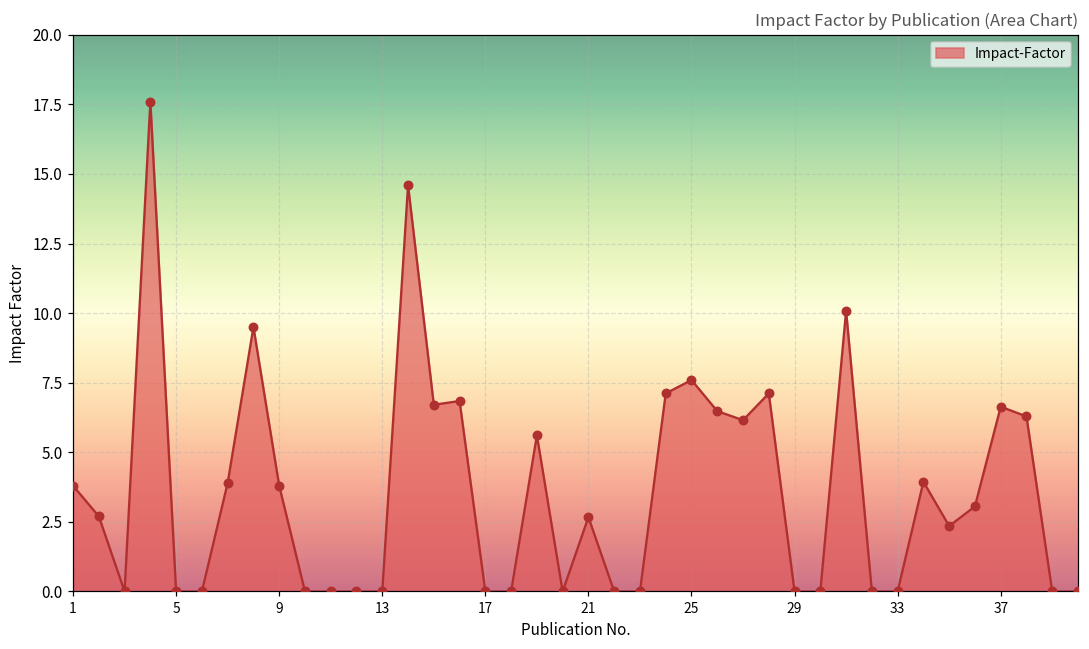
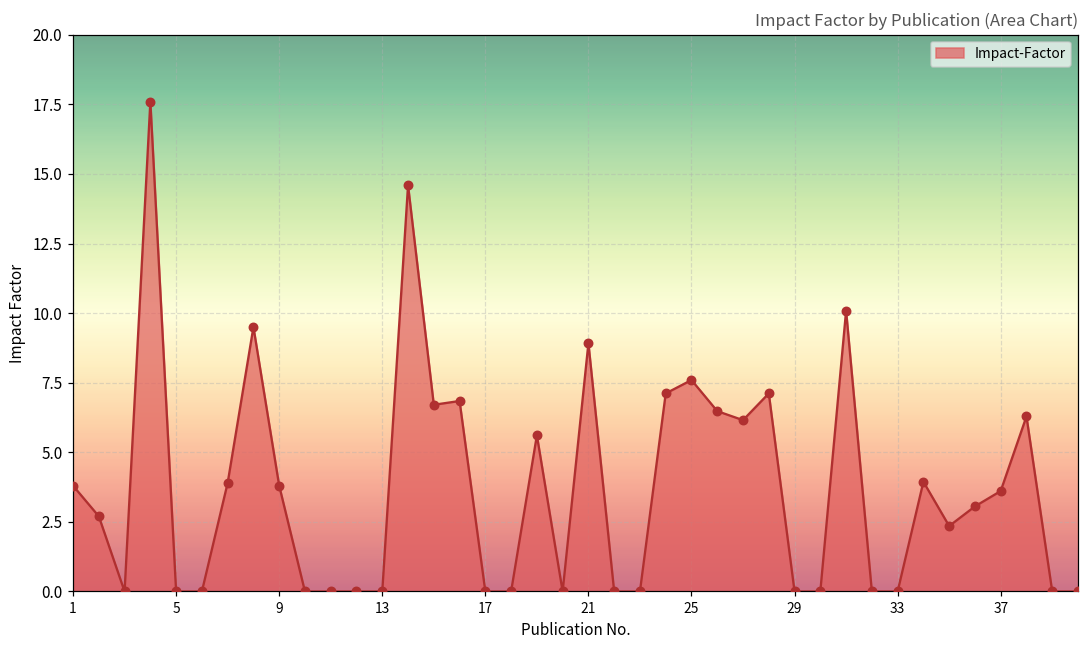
21: 2.7 -> 8.9
37: 6.6 -> 3.6
